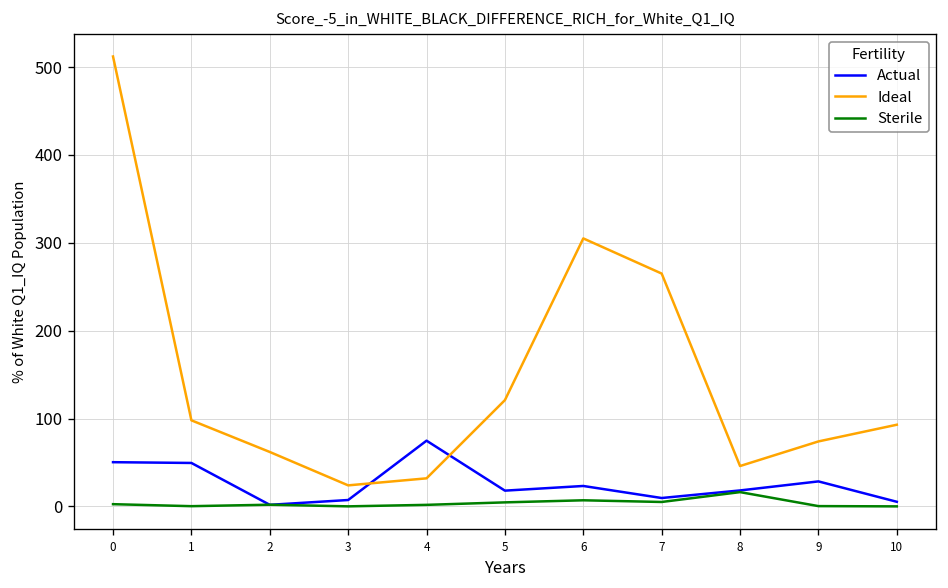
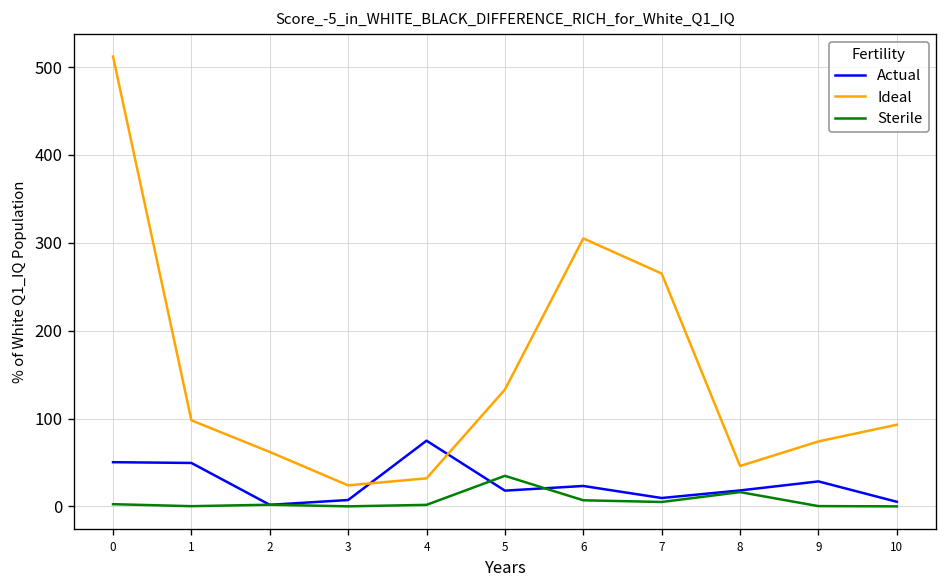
Ideal, 5: 120 -> 130
Sterile, 5: 0 -> 30
